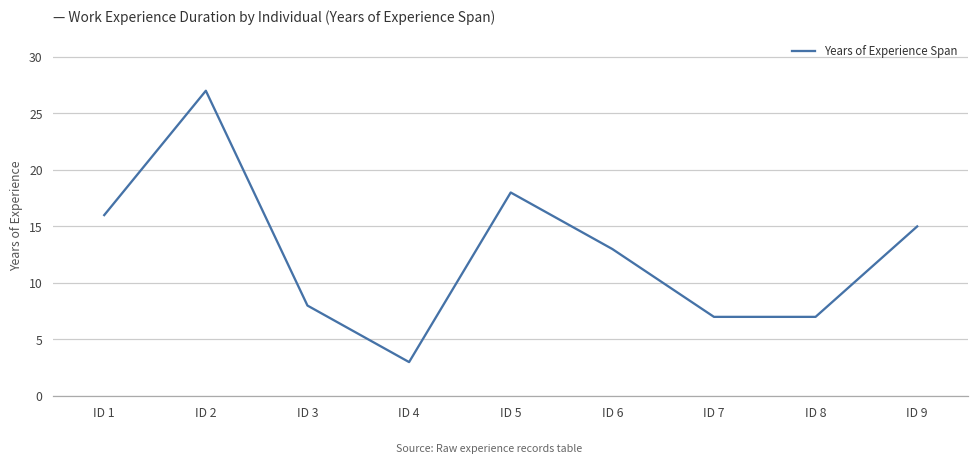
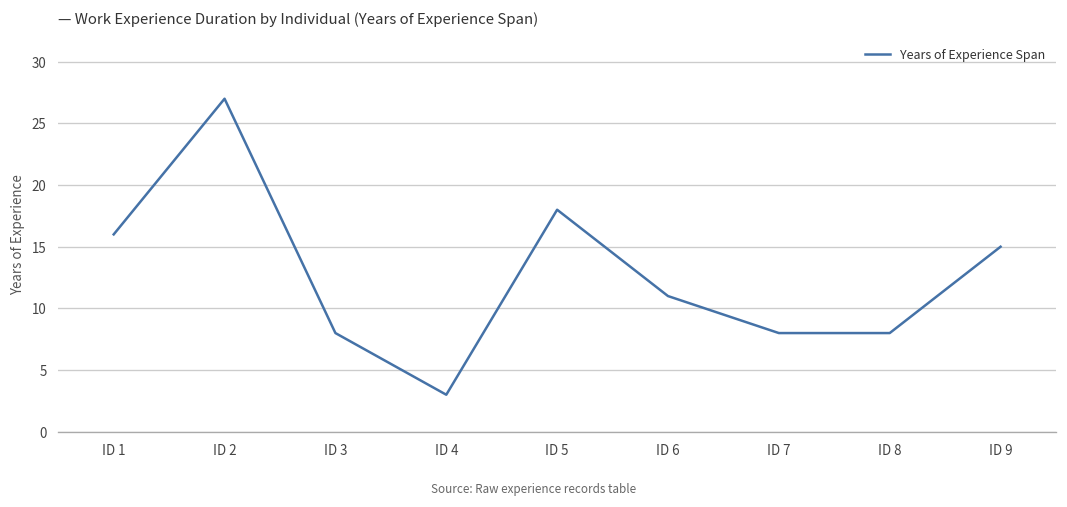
ID 6: 13 -> 11
ID 7: 7 -> 8
ID 8: 7 -> 8
